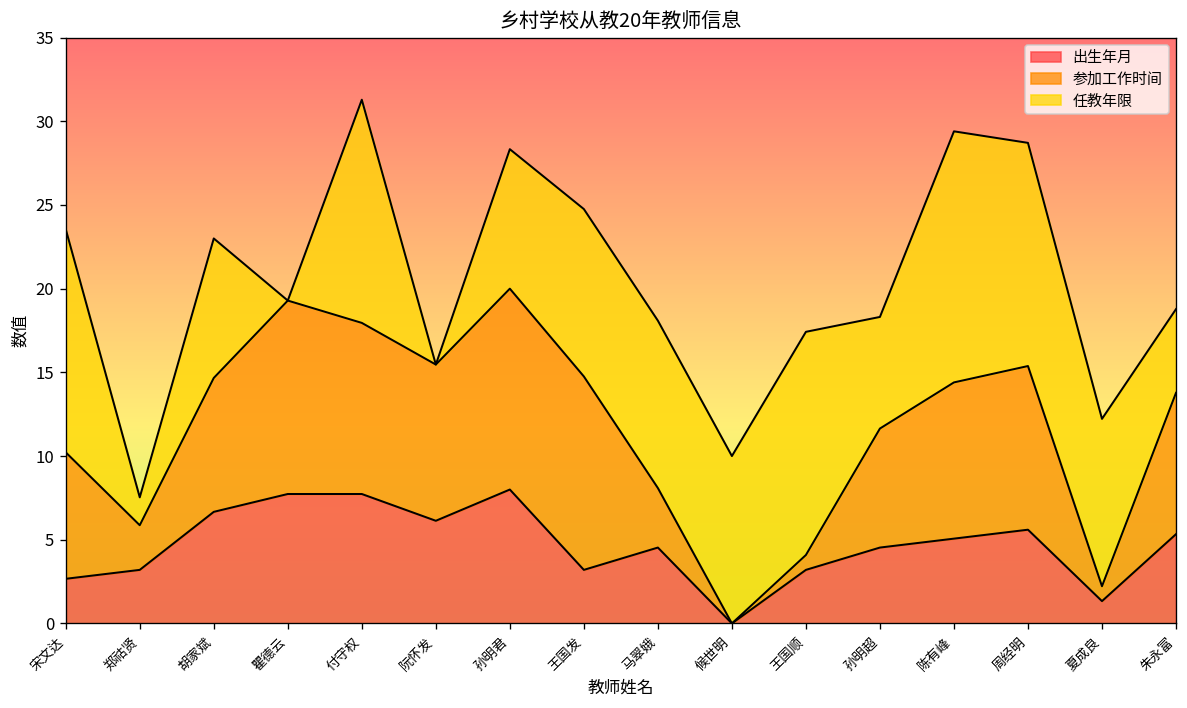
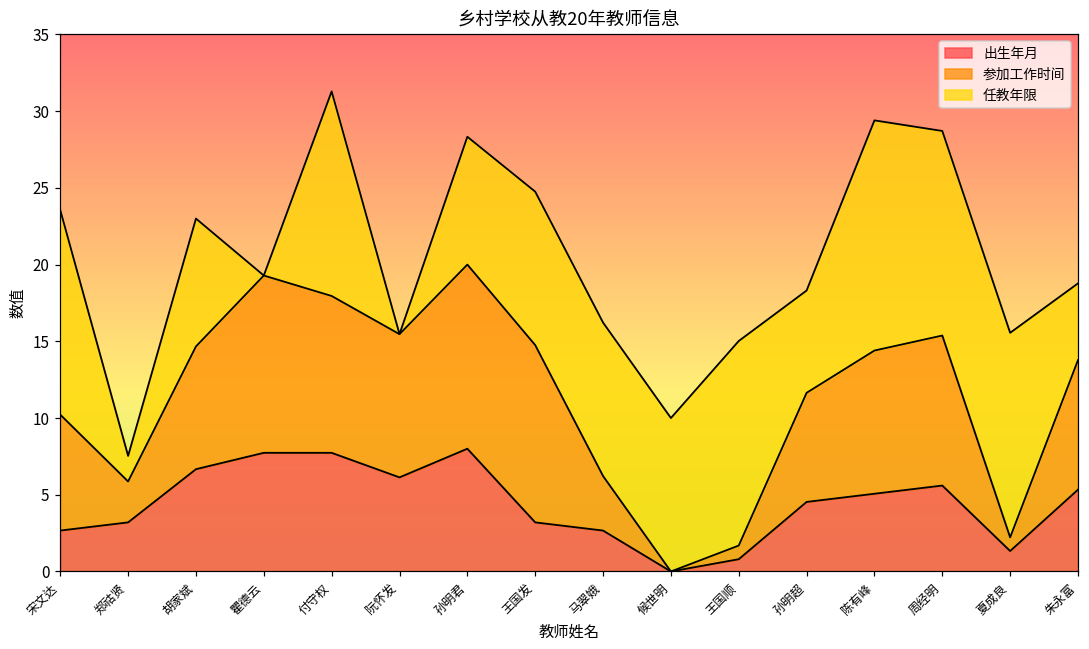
出生年月, 马翠娥: 4.5 -> 2.7
出生年月, 王国顺: 3.2 -> 0.8
任教年限, 夏成良: 10.0 -> 13.3
